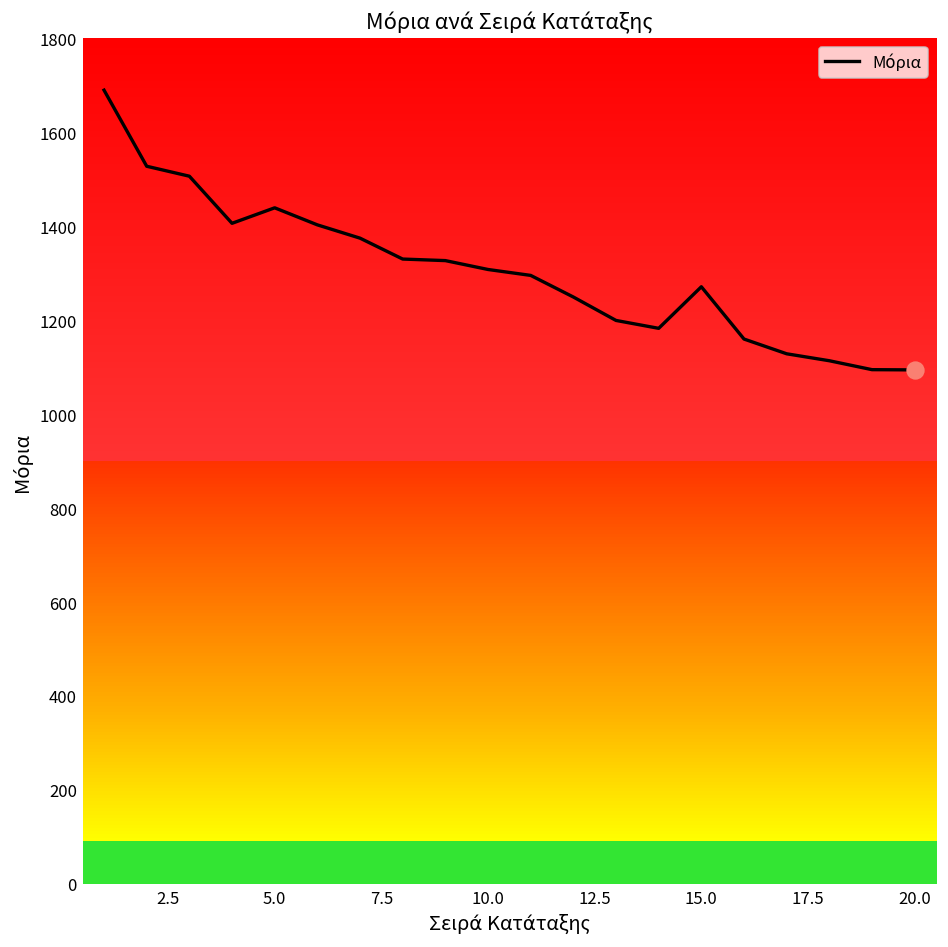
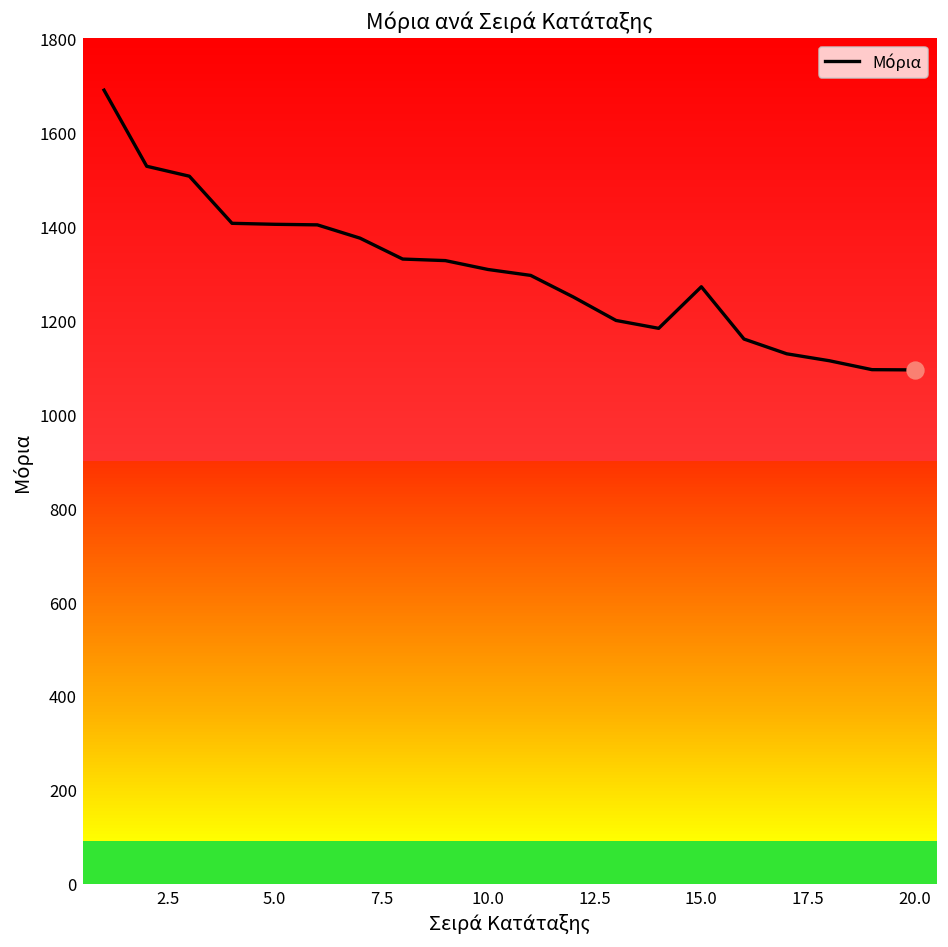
Μόρια, 5.0: 1440 -> 1400
